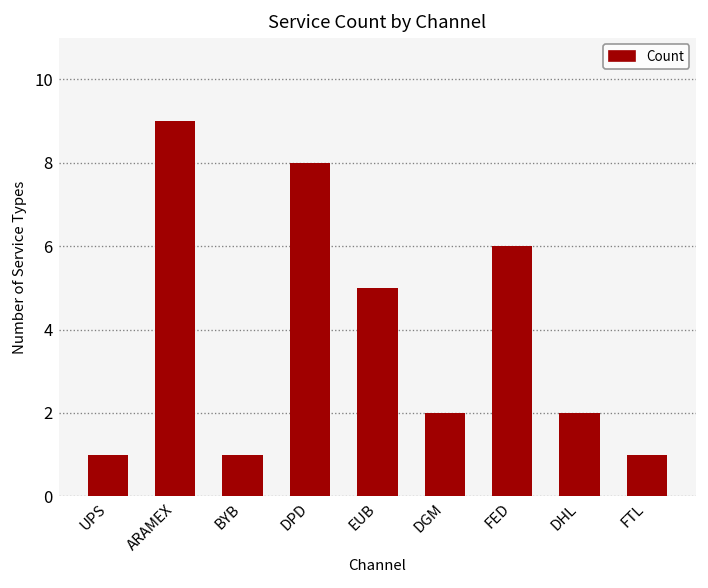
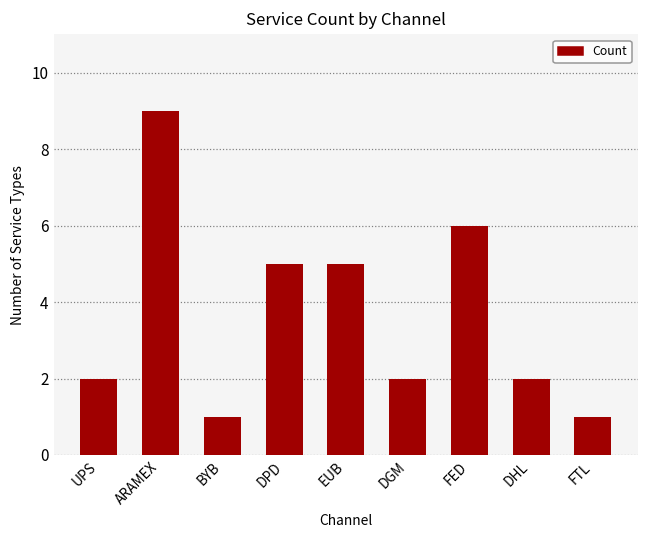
UPS: 1 -> 2
DPD: 8 -> 5
